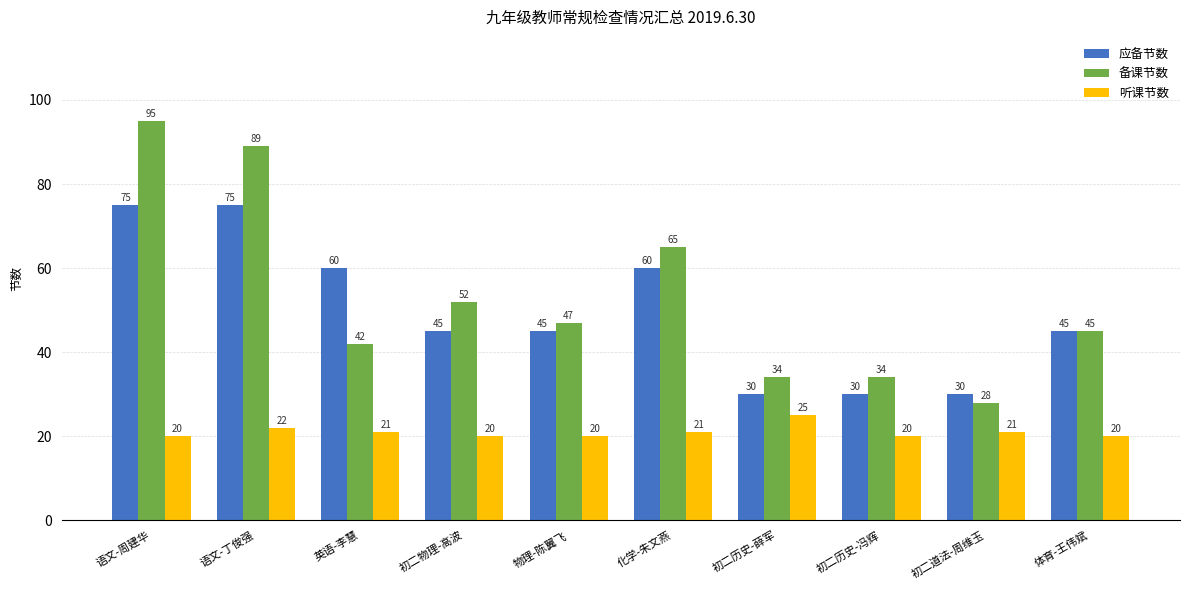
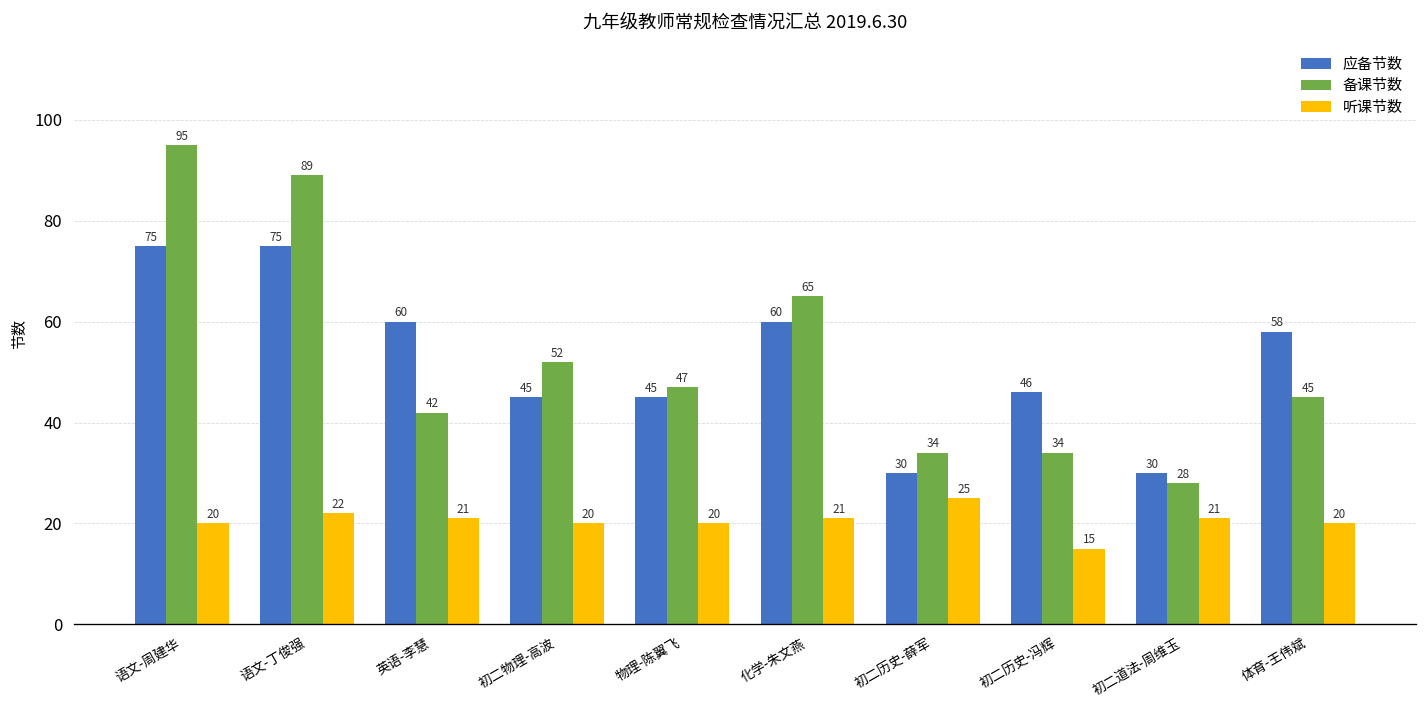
应备节数, 初二历史-冯辉: 30 -> 46
听课节数, 初二历史-冯辉: 20 -> 15
应备节数, 体育-王伟斌: 45 -> 58
